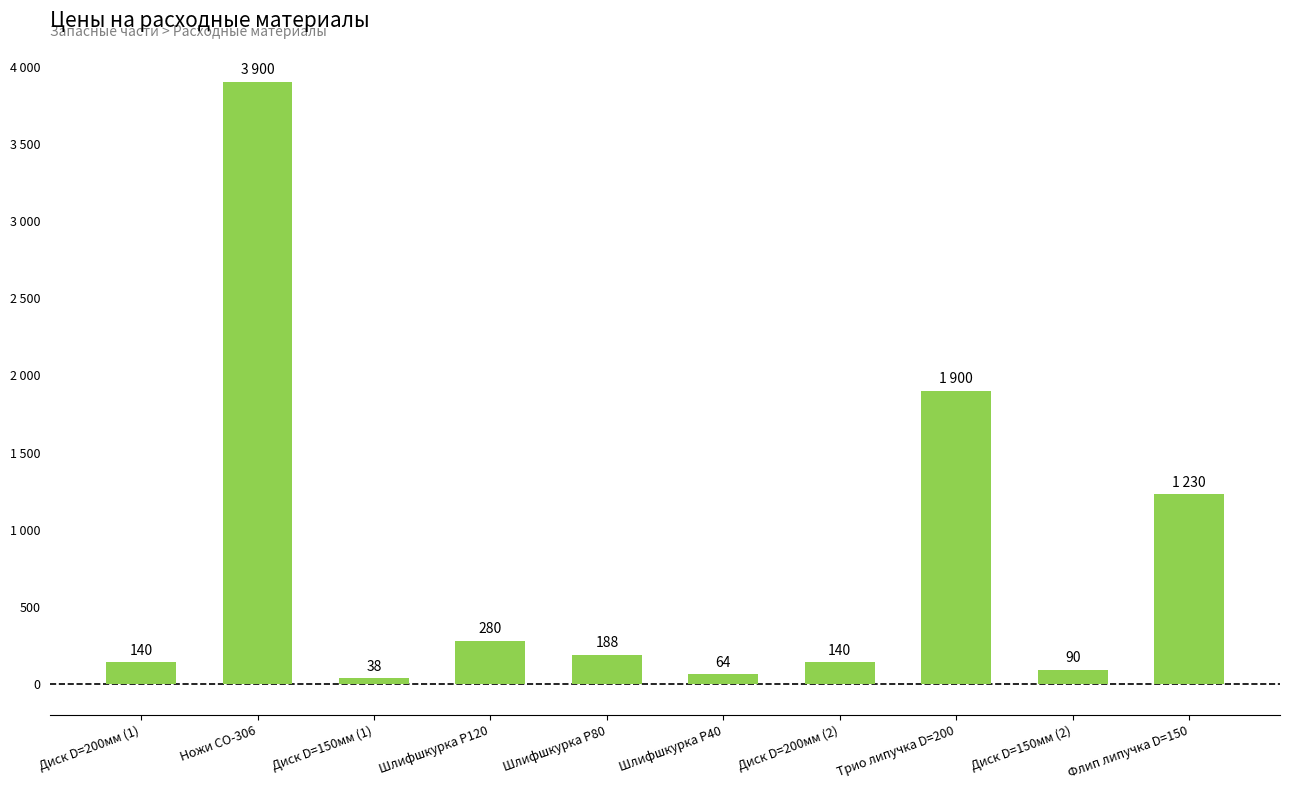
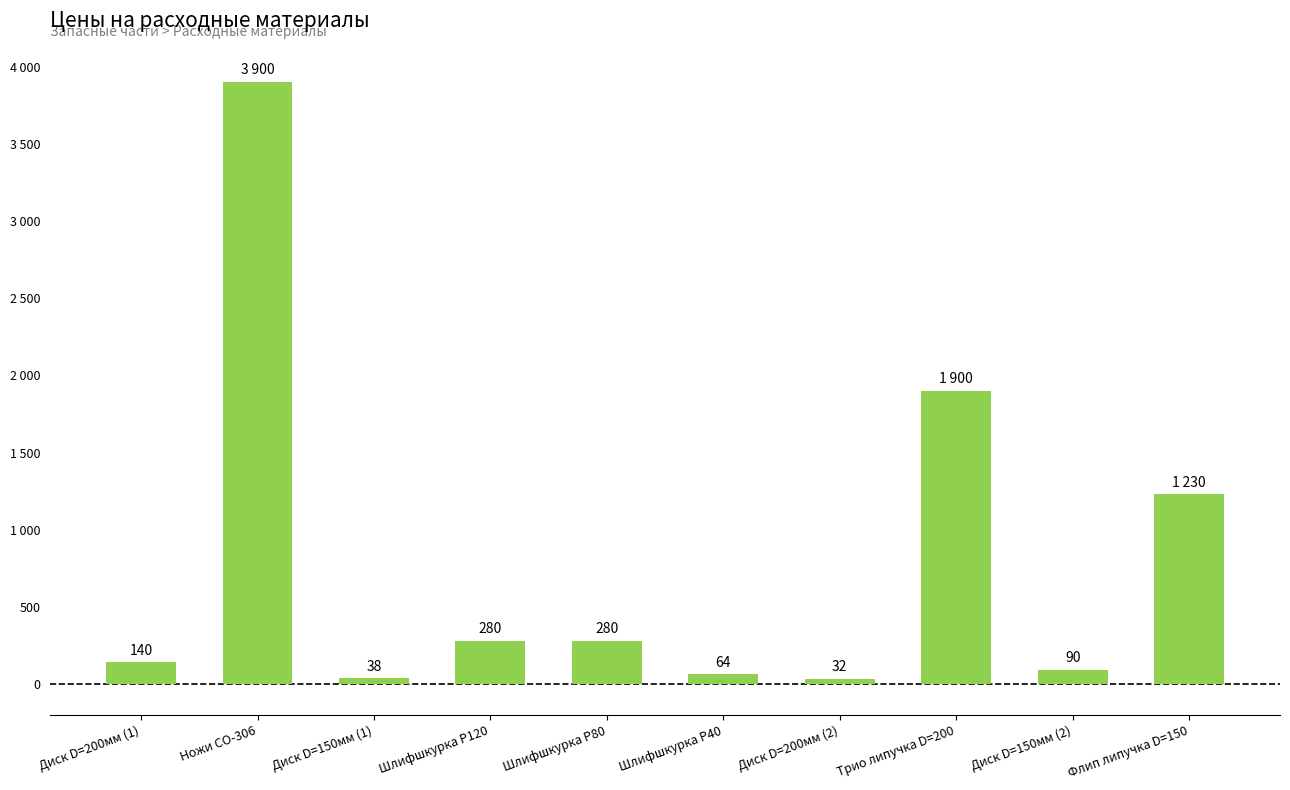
Шлифшкурка Р80: 188 -> 280
Диск D=200мм (2): 140 -> 32
